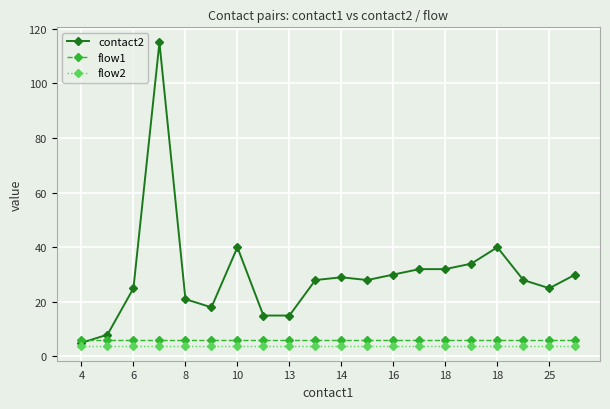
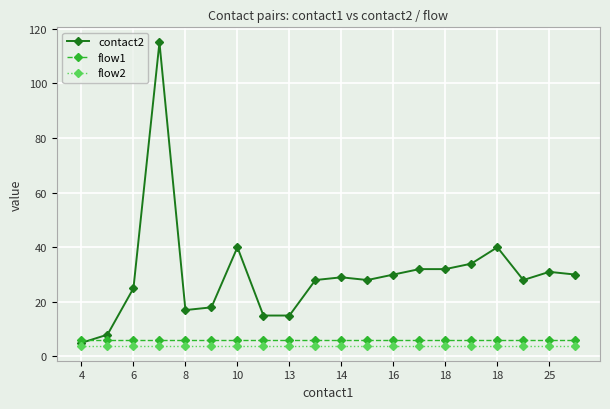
contact2, 8: 21 -> 17
contact2, 25: 25 -> 31
